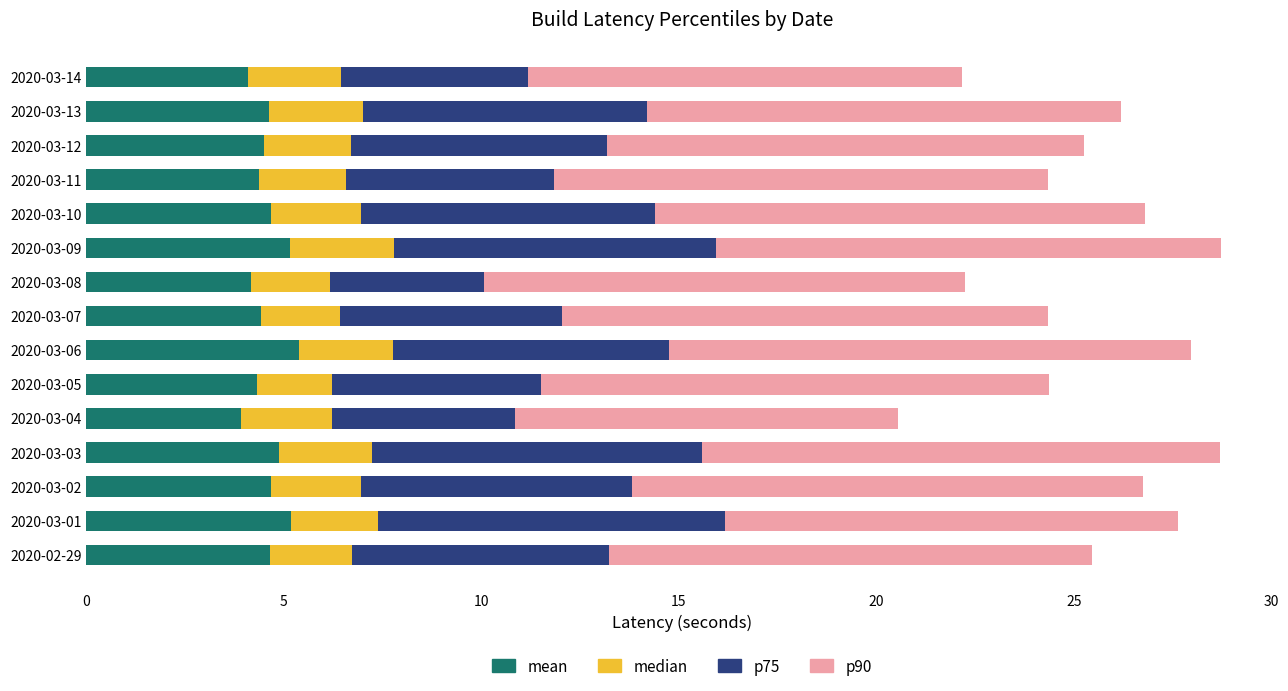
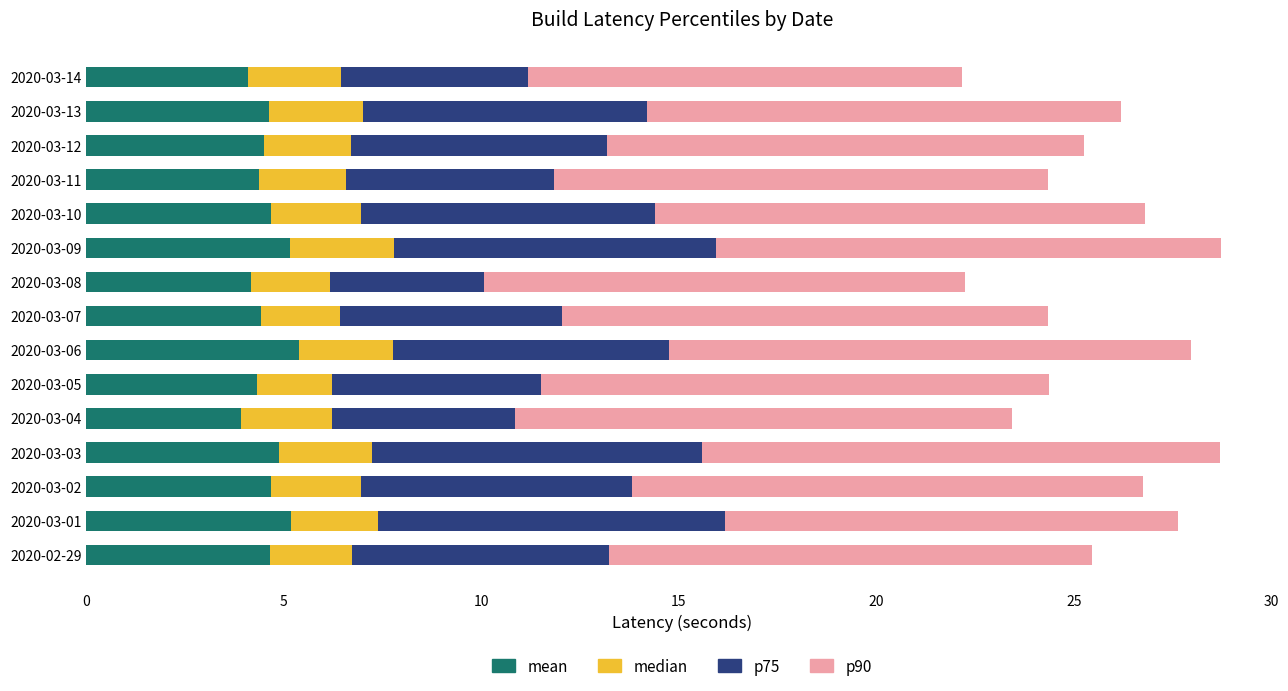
p90, 2020-03-04: 9.7 -> 12.6
